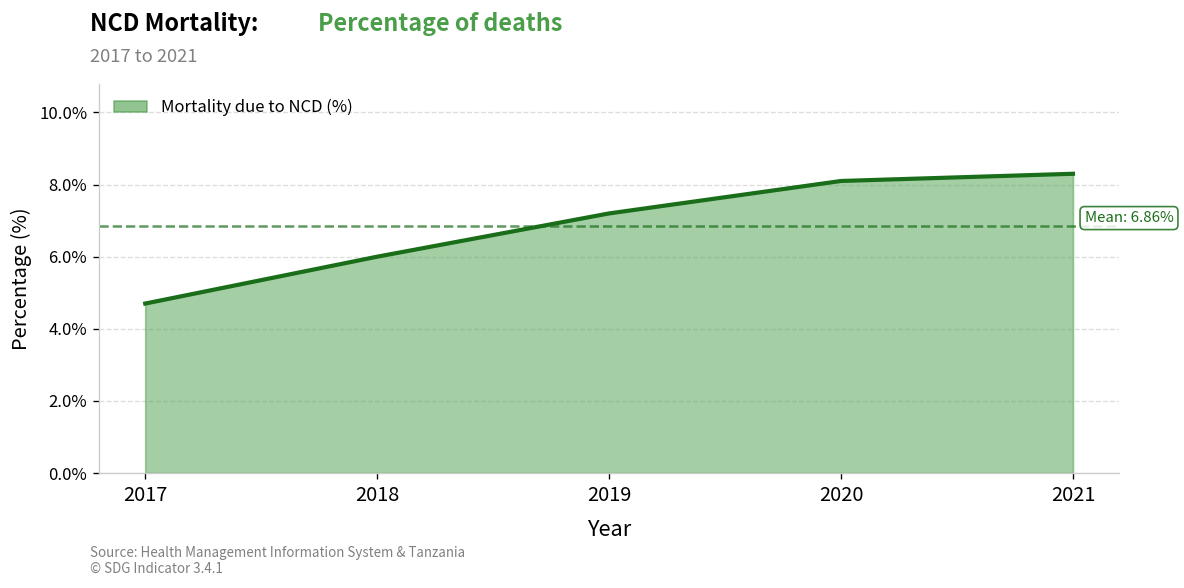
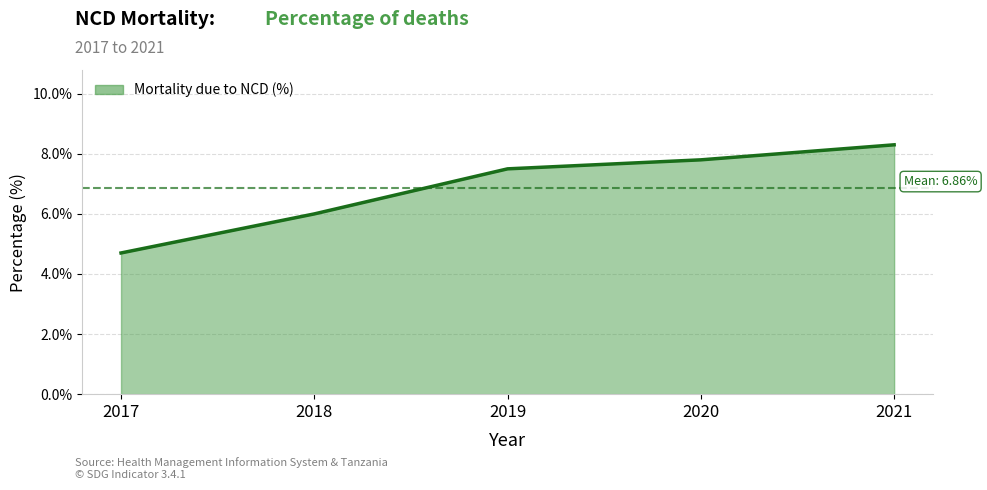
2019: 7.2% -> 7.5%
2020: 8.1% -> 7.8%
